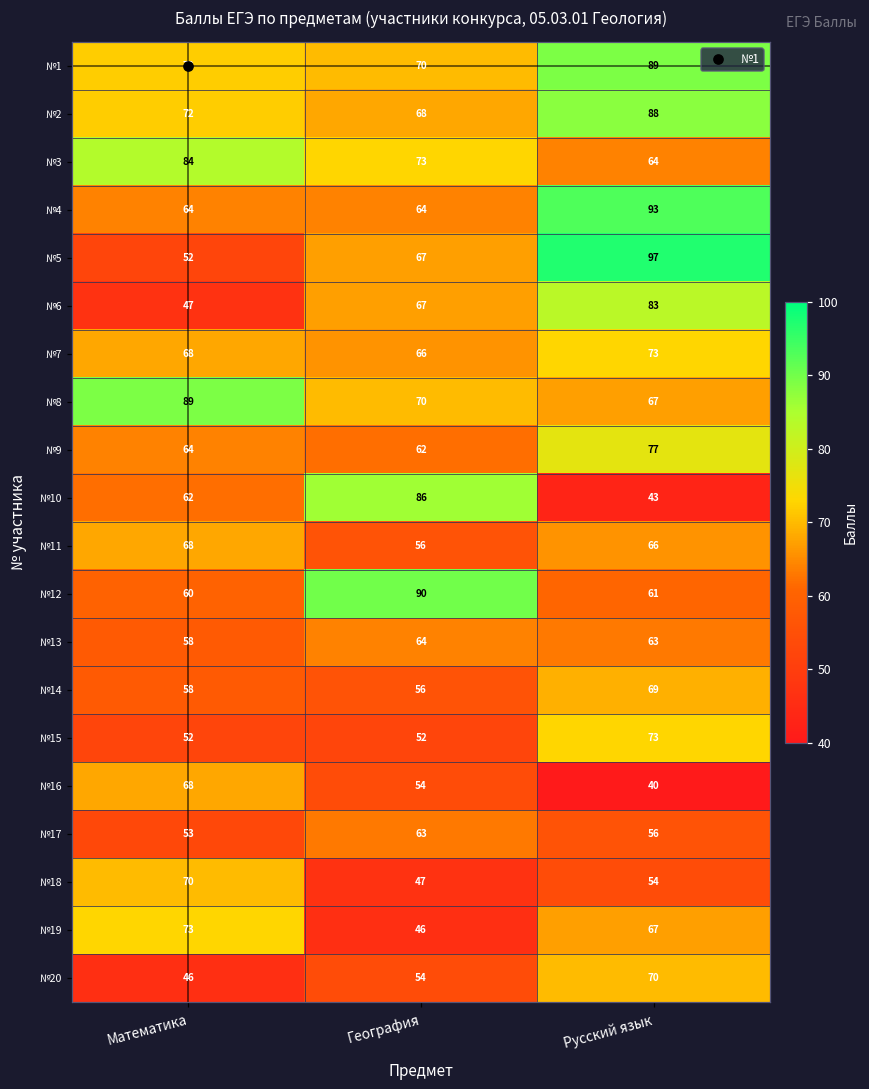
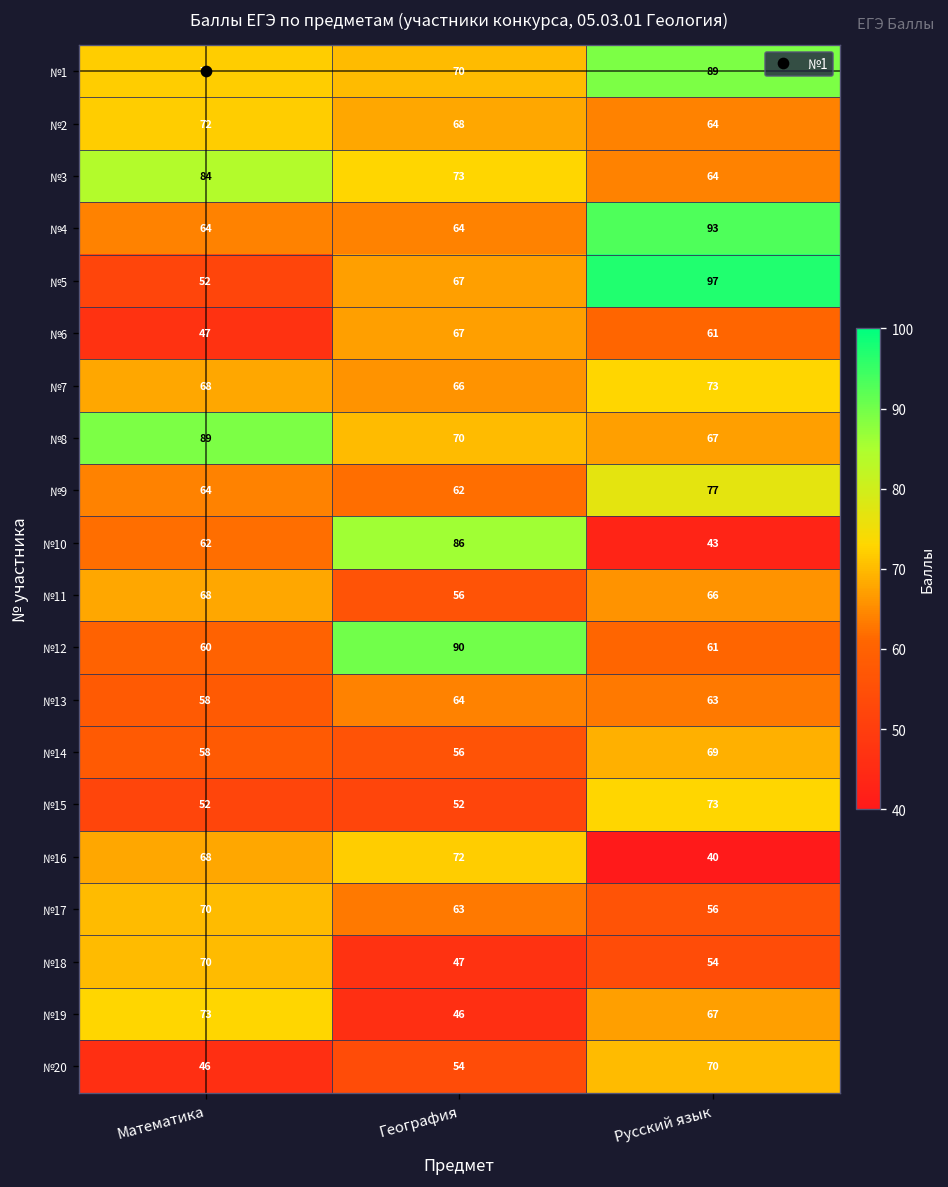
№2, Русский язык: 88 -> 64
№6, Русский язык: 83 -> 61
№16, География: 54 -> 72
№17, Математика: 53 -> 70
